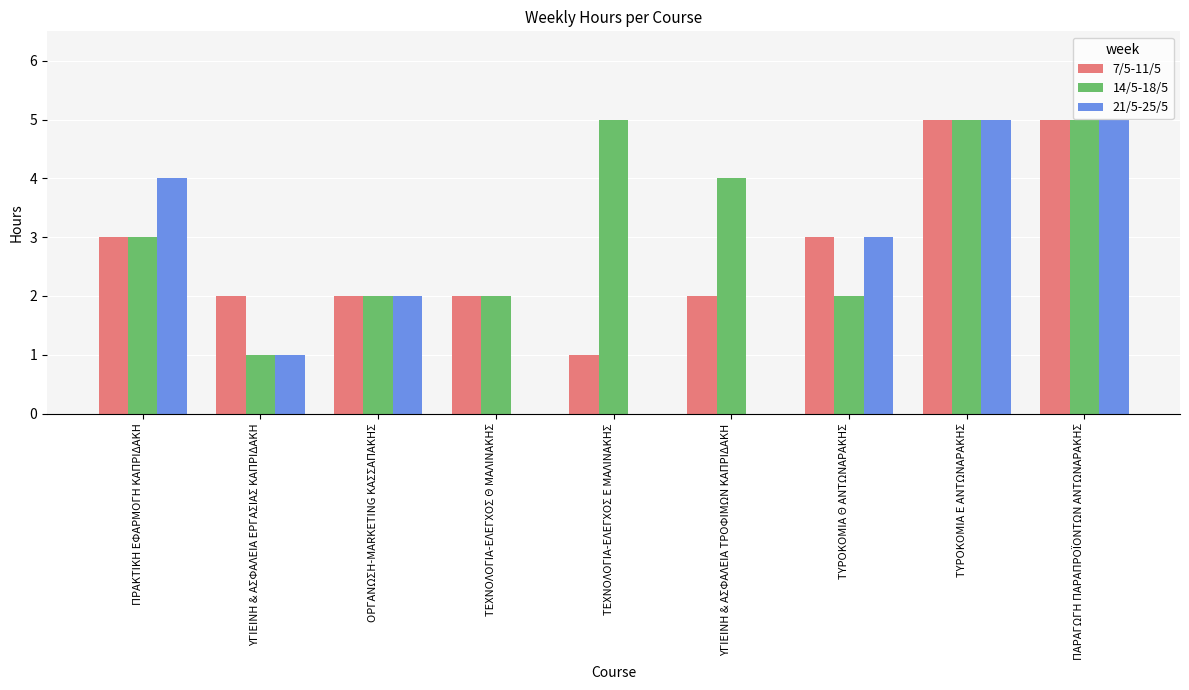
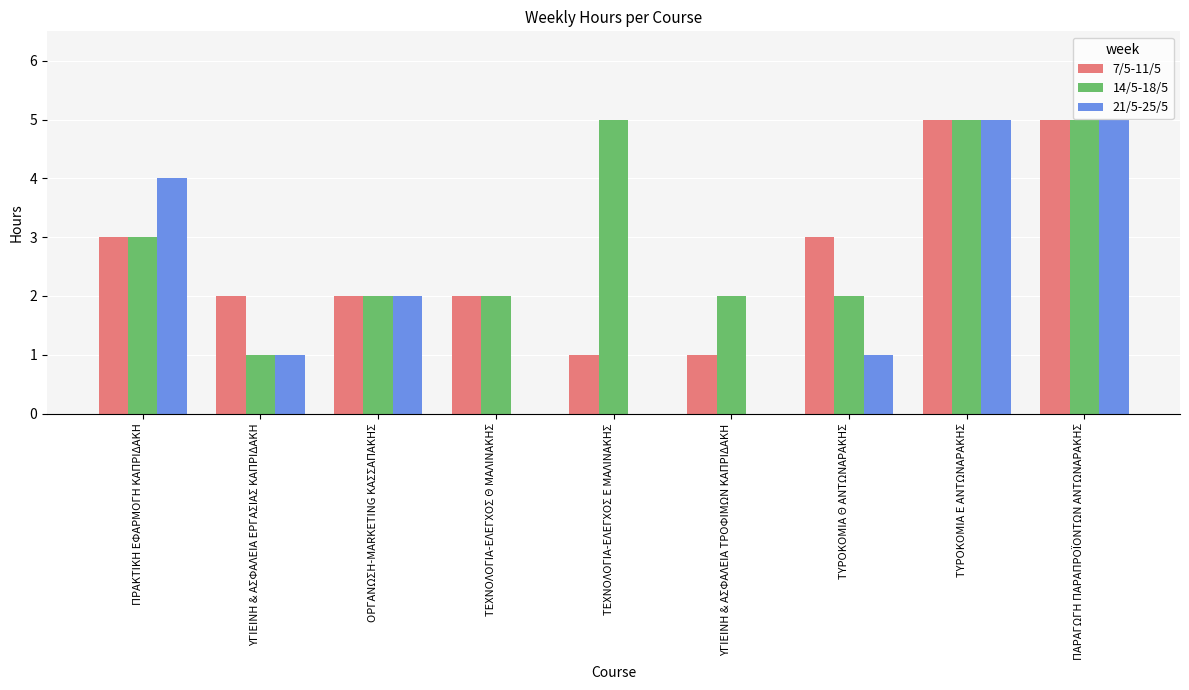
7/5-11/5, ΥΓΙΕΙΝΗ & ΑΣΦΑΛΕΙΑ ΤΡΟΦΙΜΩΝ ΚΑΠΡΙΔΑΚΗ: 2 -> 1
14/5-18/5, ΥΓΙΕΙΝΗ & ΑΣΦΑΛΕΙΑ ΤΡΟΦΙΜΩΝ ΚΑΠΡΙΔΑΚΗ: 4 -> 2
21/5-25/5, ΤΥΡΟΚΟΜΙΑ Θ ΑΝΤΩΝΑΡΑΚΗΣ: 3 -> 1
